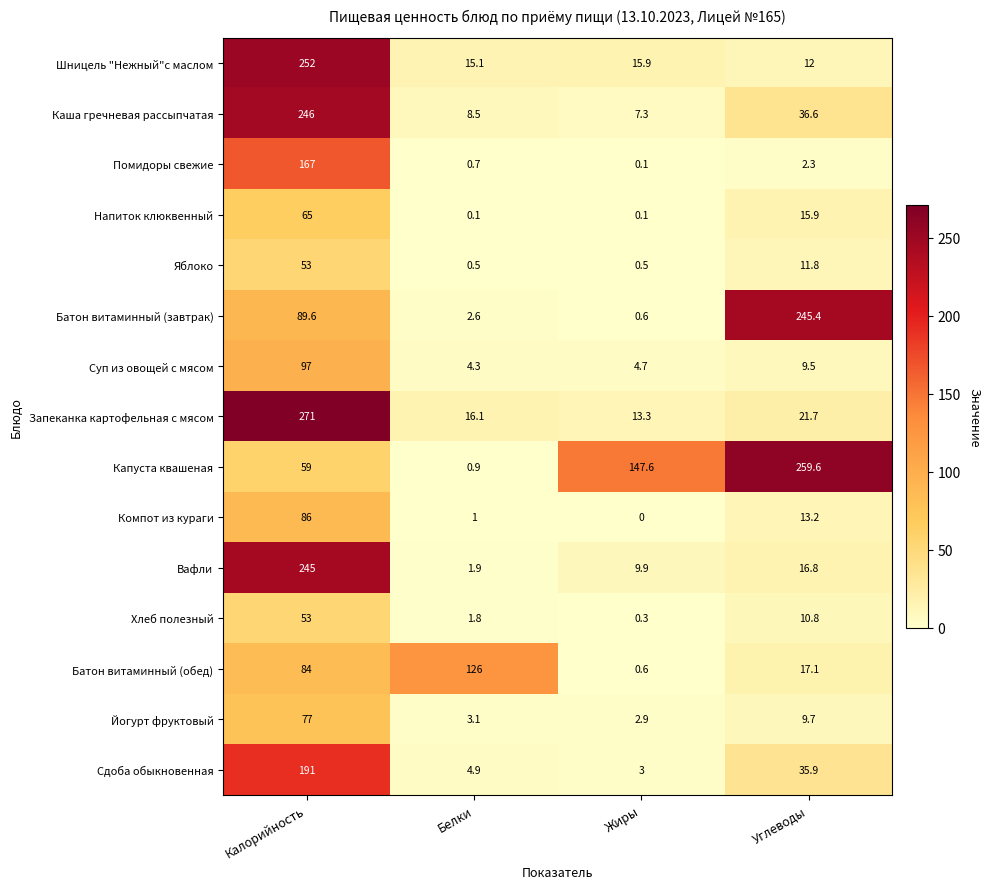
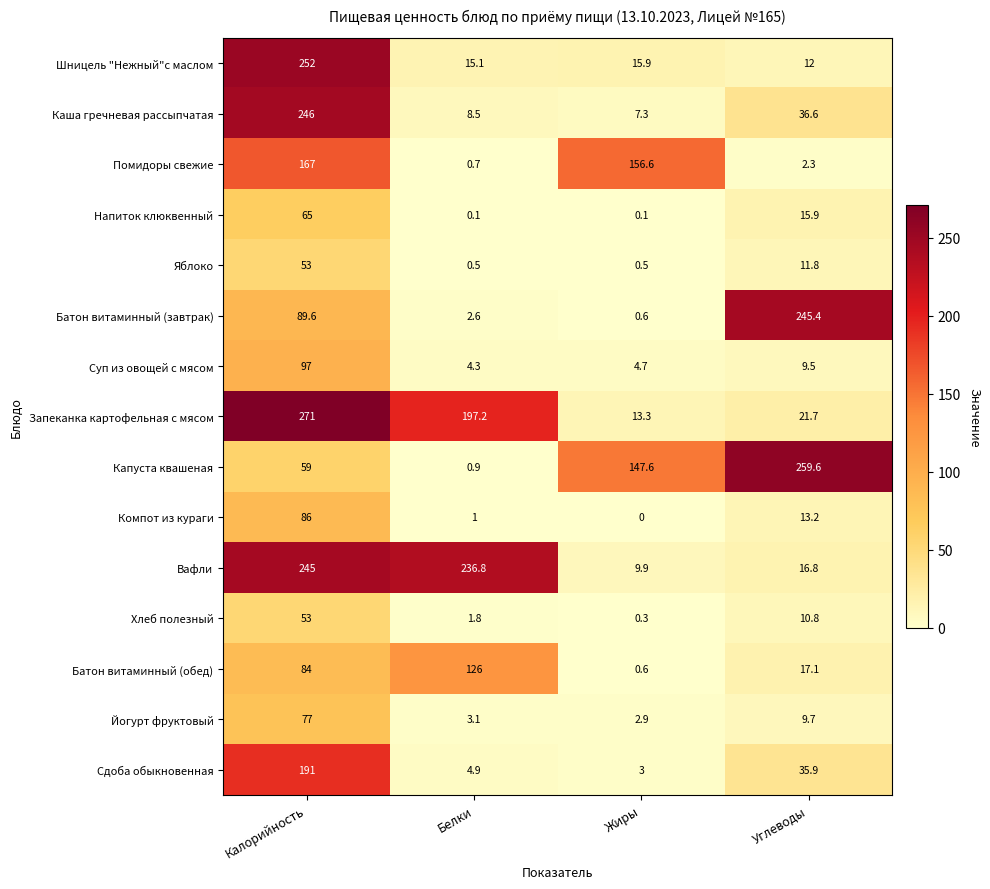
Помидоры свежие, Жиры: 0.1 -> 156.6
Запеканка картофельная с мясом, Белки: 16.1 -> 197.2
Вафли, Белки: 1.9 -> 236.8
